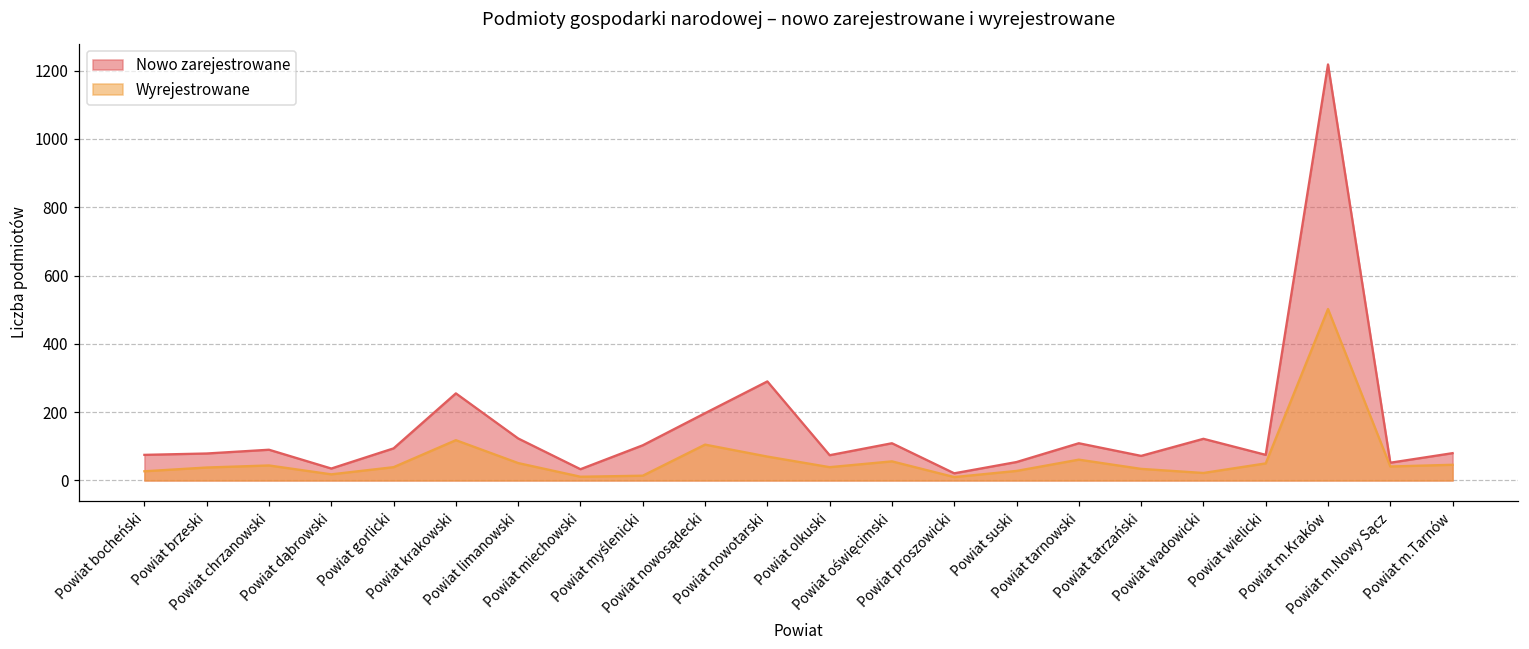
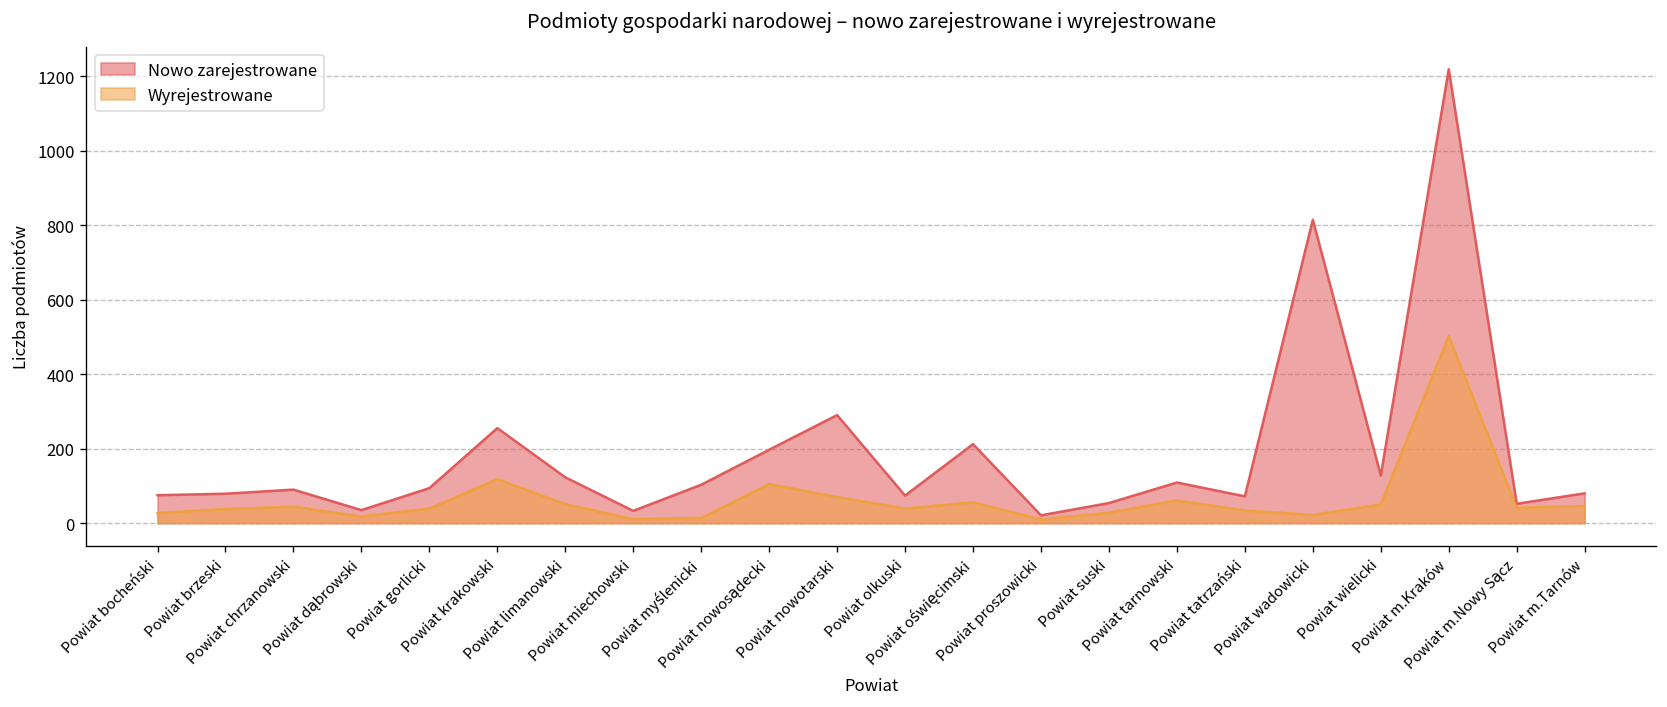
Nowo zarejestrowane, Powiat oświęcimski: 110 -> 210
Nowo zarejestrowane, Powiat wadowicki: 120 -> 810
Nowo zarejestrowane, Powiat wielicki: 80 -> 130
